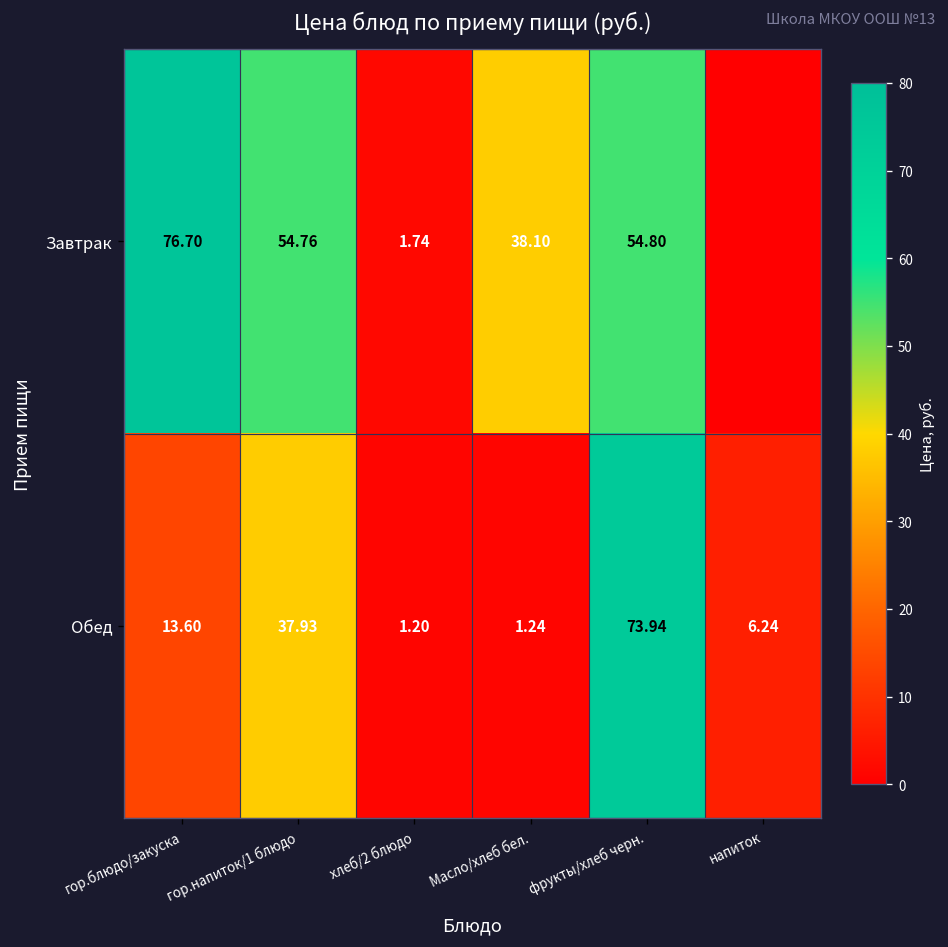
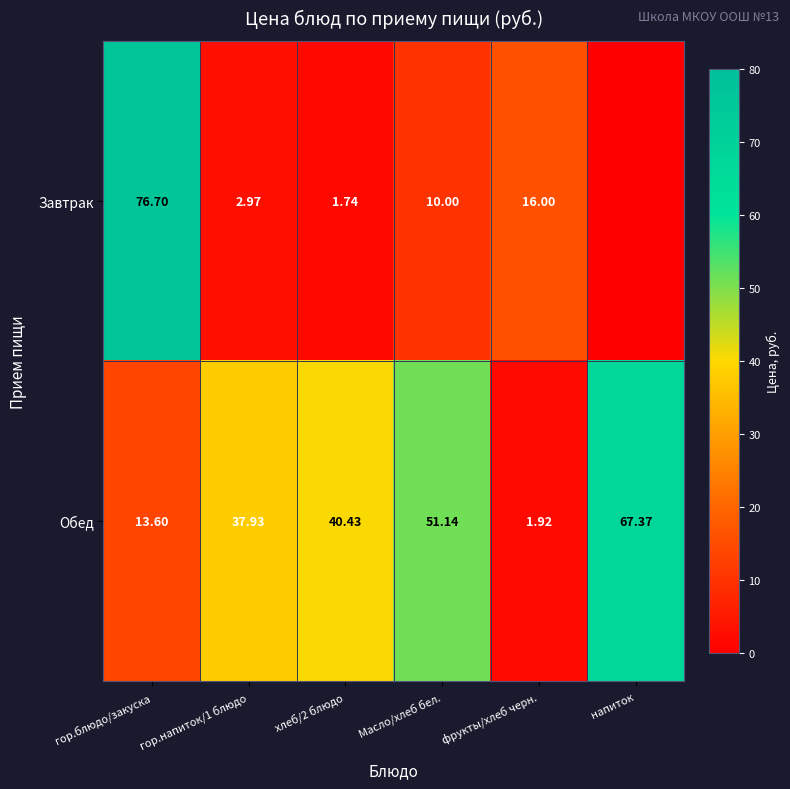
Завтрак, гор.напиток/1 блюдо: 54.76 -> 2.97
Завтрак, Масло/хлеб бел.: 38.10 -> 10.00
Завтрак, фрукты/хлеб черн.: 54.80 -> 16.00
Обед, хлеб/2 блюдо: 1.20 -> 40.43
Обед, Масло/хлеб бел.: 1.24 -> 51.14
Обед, фрукты/хлеб черн.: 73.94 -> 1.92
Обед, напиток: 6.24 -> 67.37
